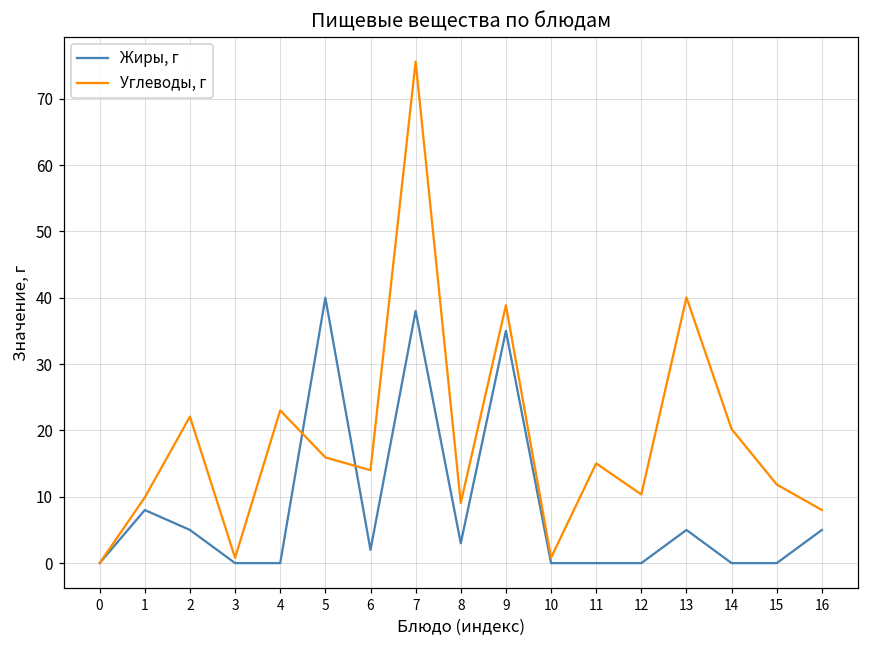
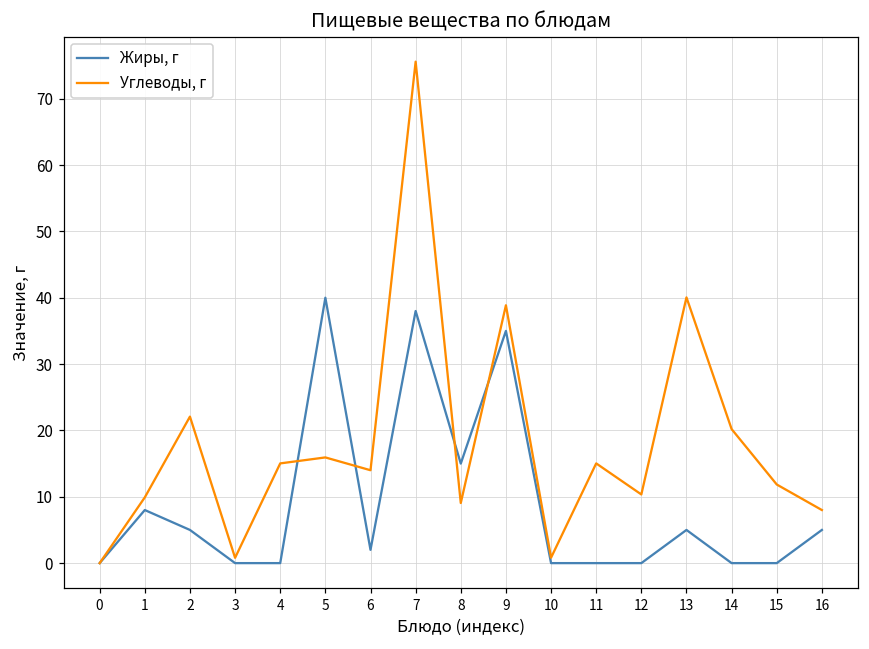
Углеводы, г, 4: 23 -> 15
Жиры, г, 8: 3 -> 15
